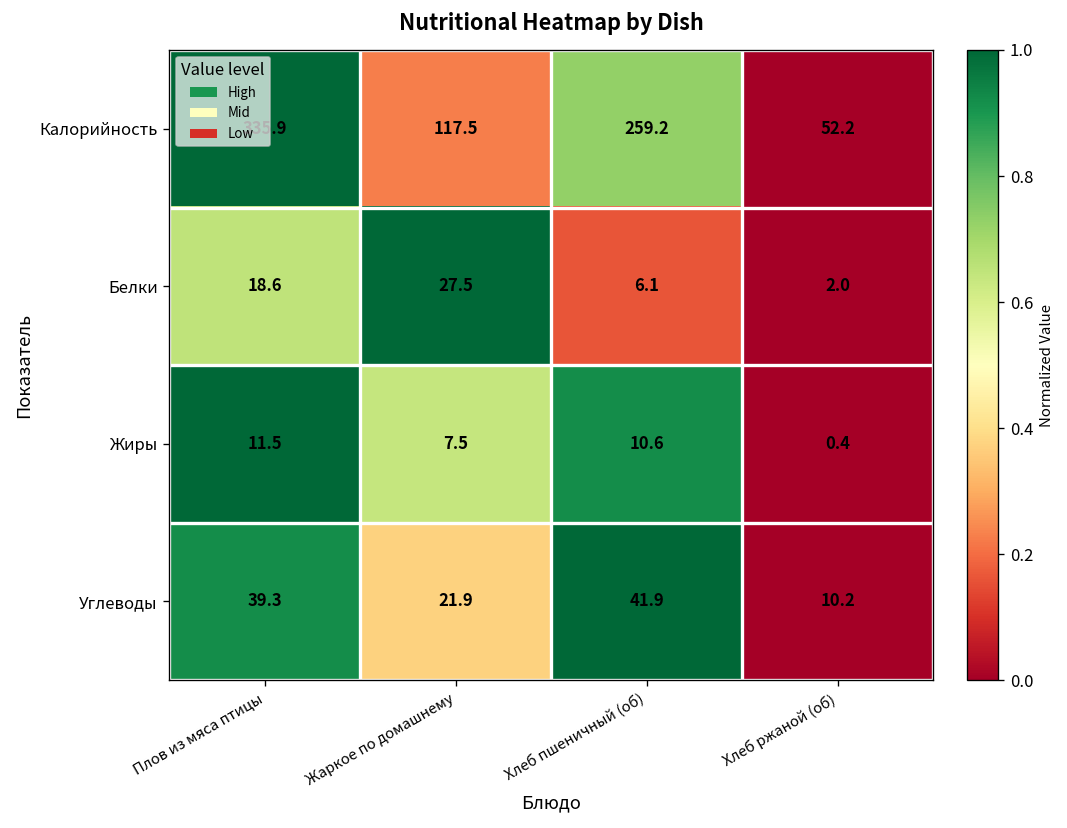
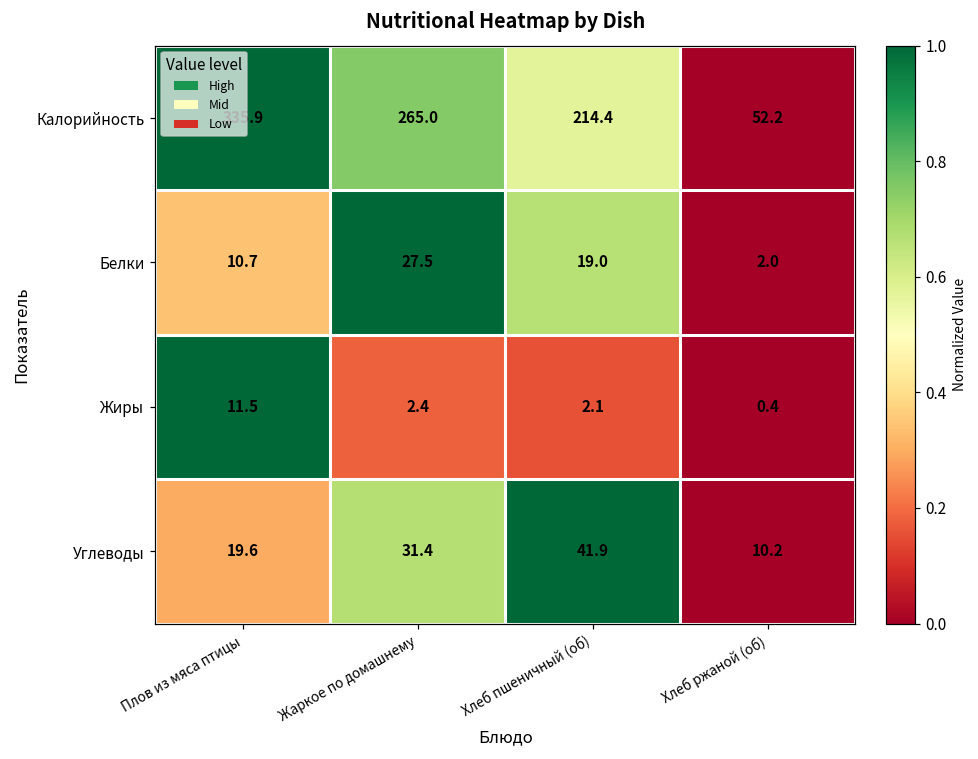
Калорийность, Жаркое по домашнему: 117.5 -> 265.0
Калорийность, Хлеб пшеничный (об): 259.2 -> 214.4
Белки, Плов из мяса птицы: 18.6 -> 10.7
Белки, Хлеб пшеничный (об): 6.1 -> 19.0
Жиры, Жаркое по домашнему: 7.5 -> 2.4
Жиры, Хлеб пшеничный (об): 10.6 -> 2.1
Углеводы, Плов из мяса птицы: 39.3 -> 19.6
Углеводы, Жаркое по домашнему: 21.9 -> 31.4
